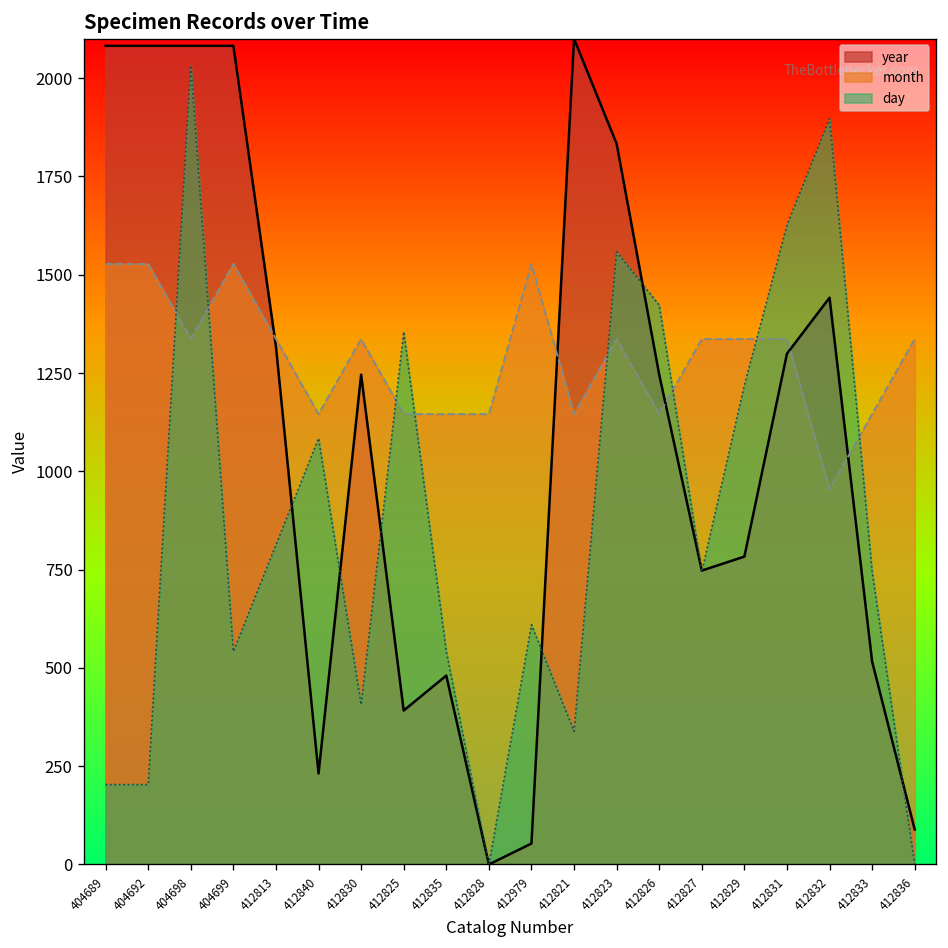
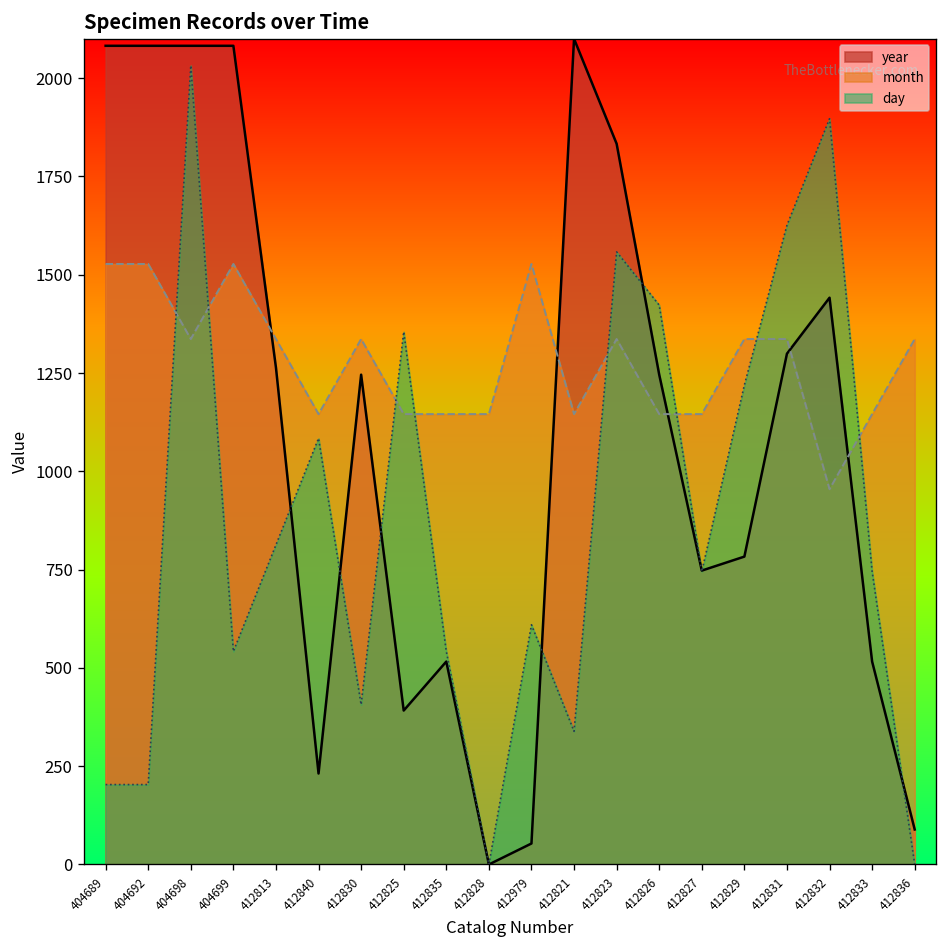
year, 412813: 1320 -> 1260
year, 412835: 480 -> 520
month, 412827: 1340 -> 1150
